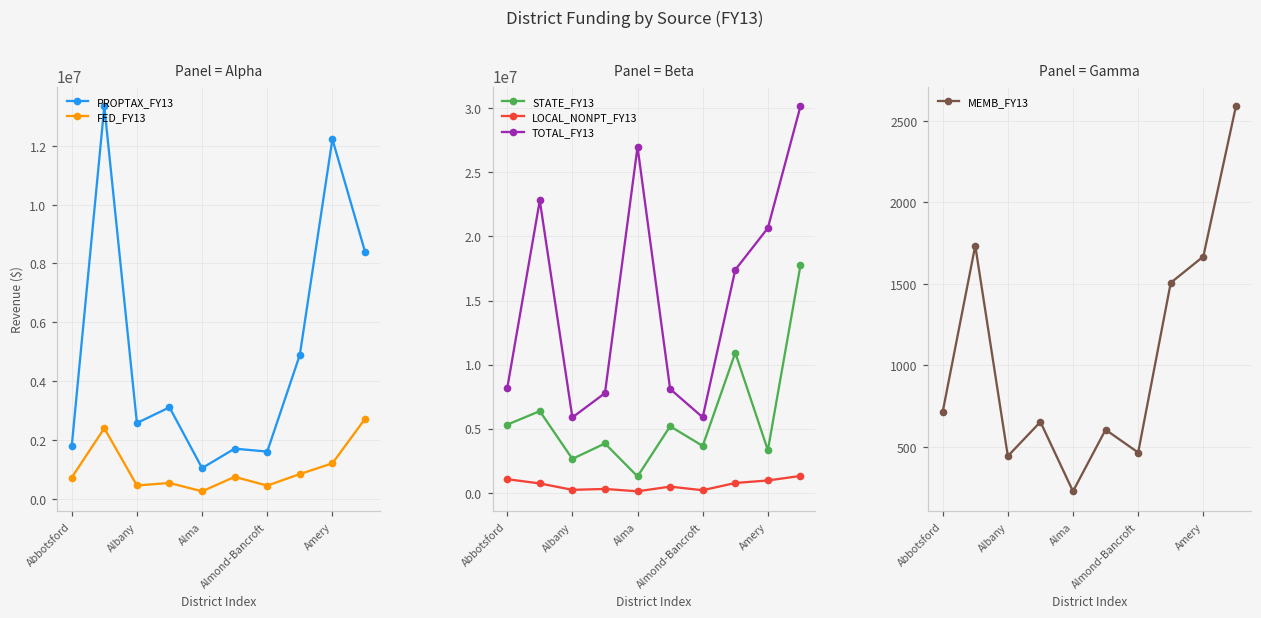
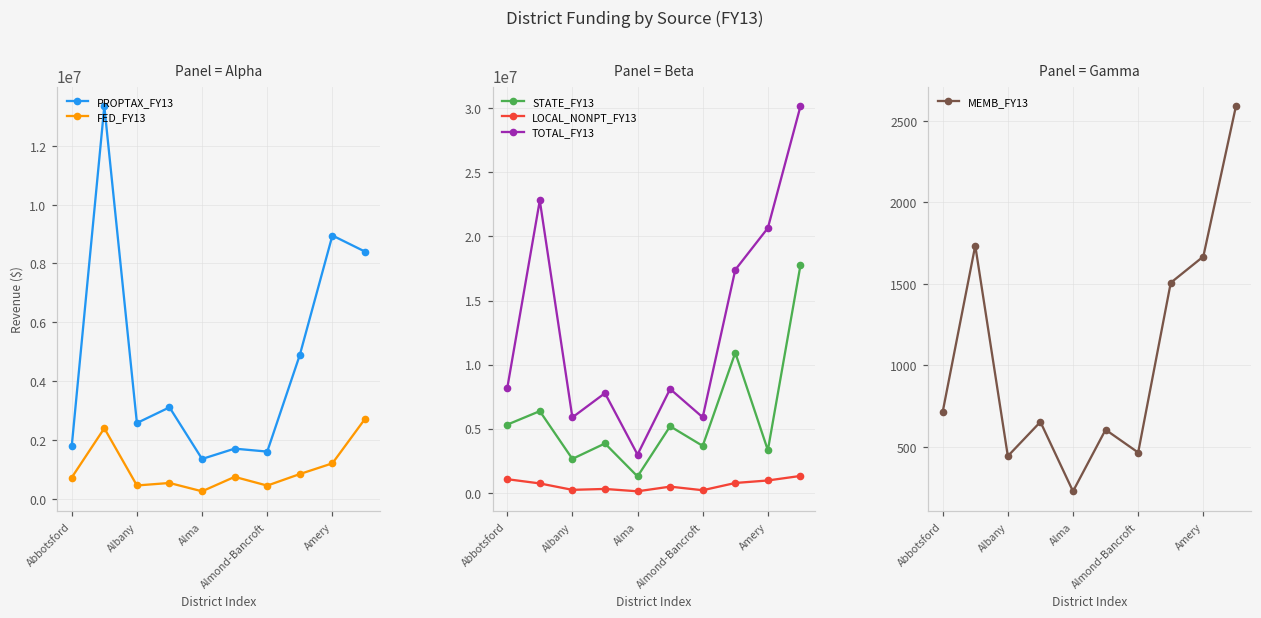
Panel = Alpha, PROPTAX_FY13, Alma: 1000000 -> 1400000
Panel = Alpha, PROPTAX_FY13, Amery: 12200000 -> 9000000
Panel = Beta, TOTAL_FY13, Alma: 27000000 -> 3000000
